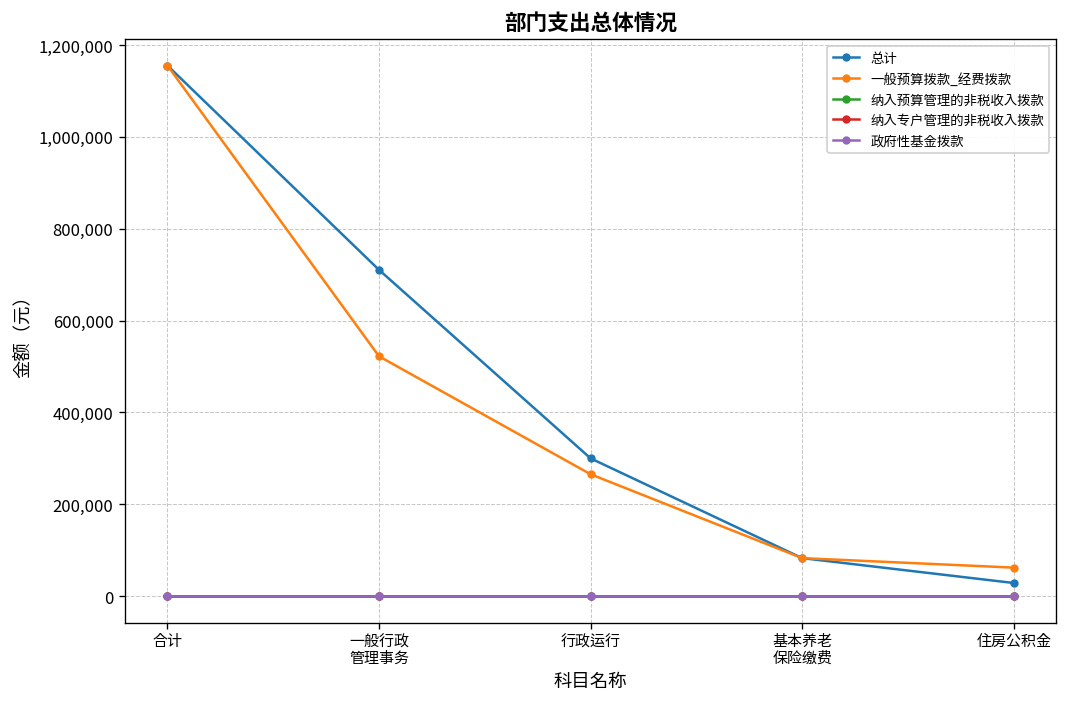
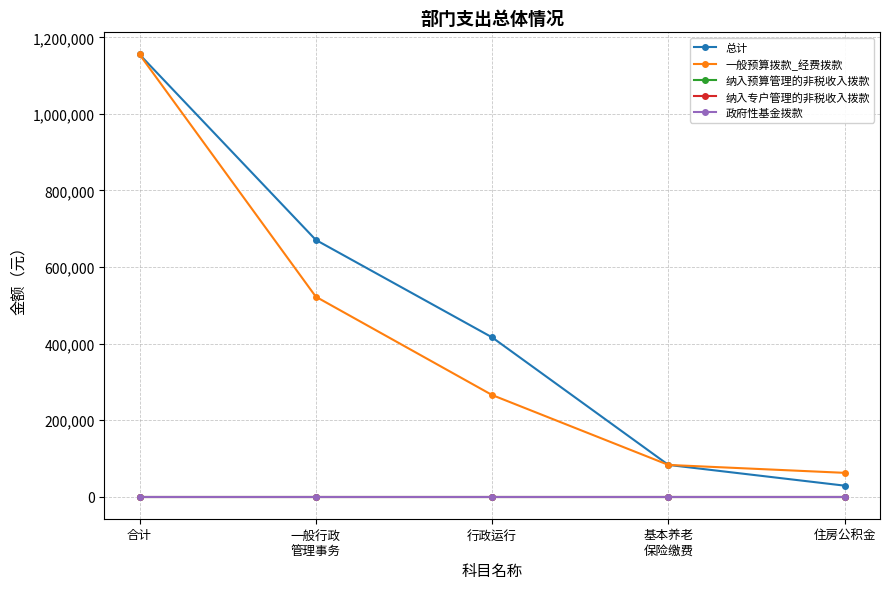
总计, 一般行政 管理事务: 710,000 -> 670,000
总计, 行政运行: 300,000 -> 420,000
